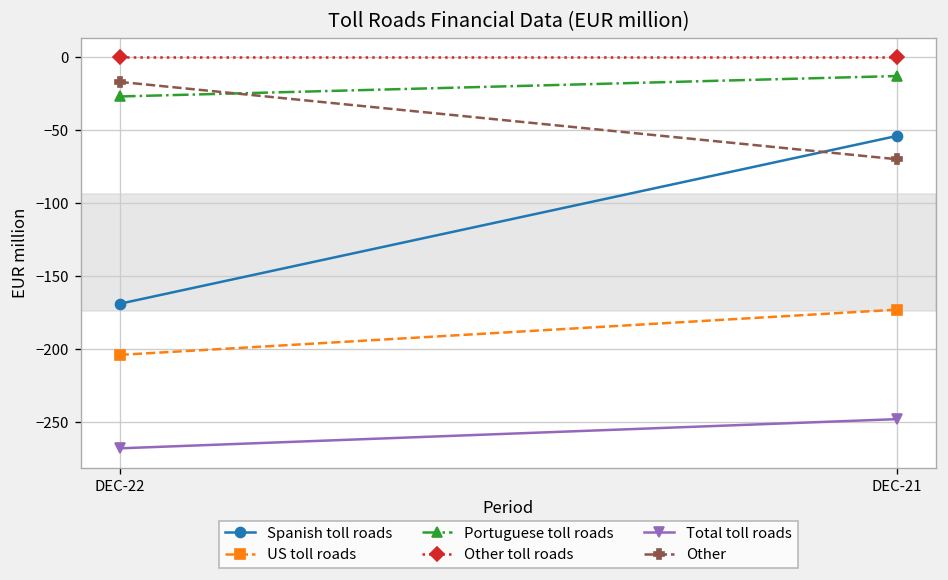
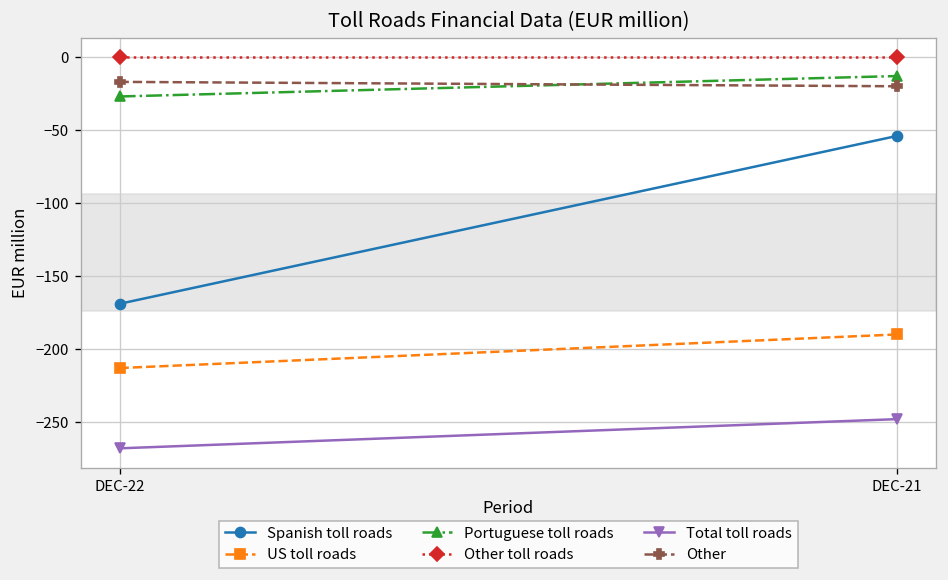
US toll roads, DEC-22: -204 -> -213
US toll roads, DEC-21: -173 -> -190
Other, DEC-21: -70 -> -20
